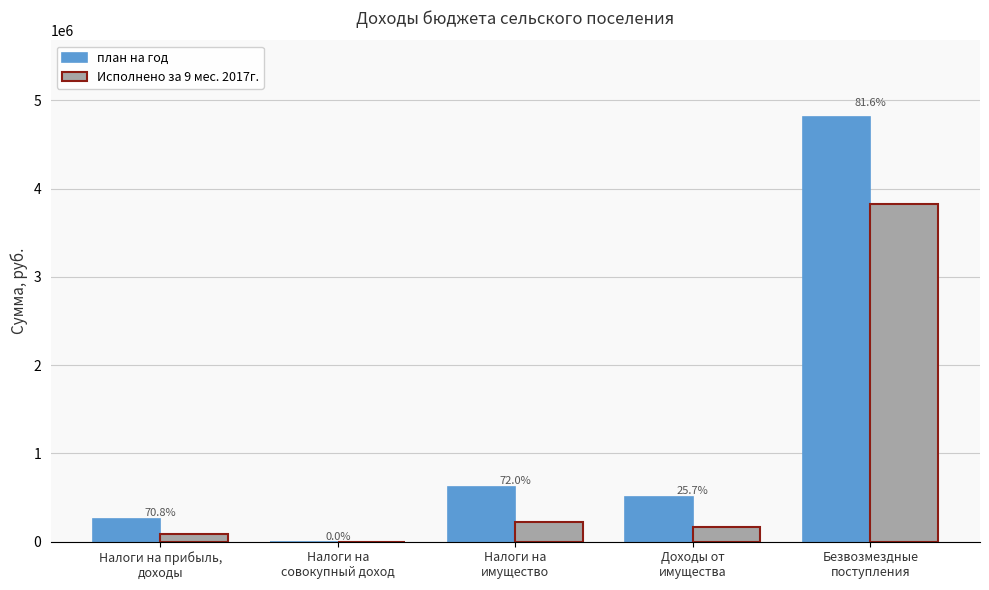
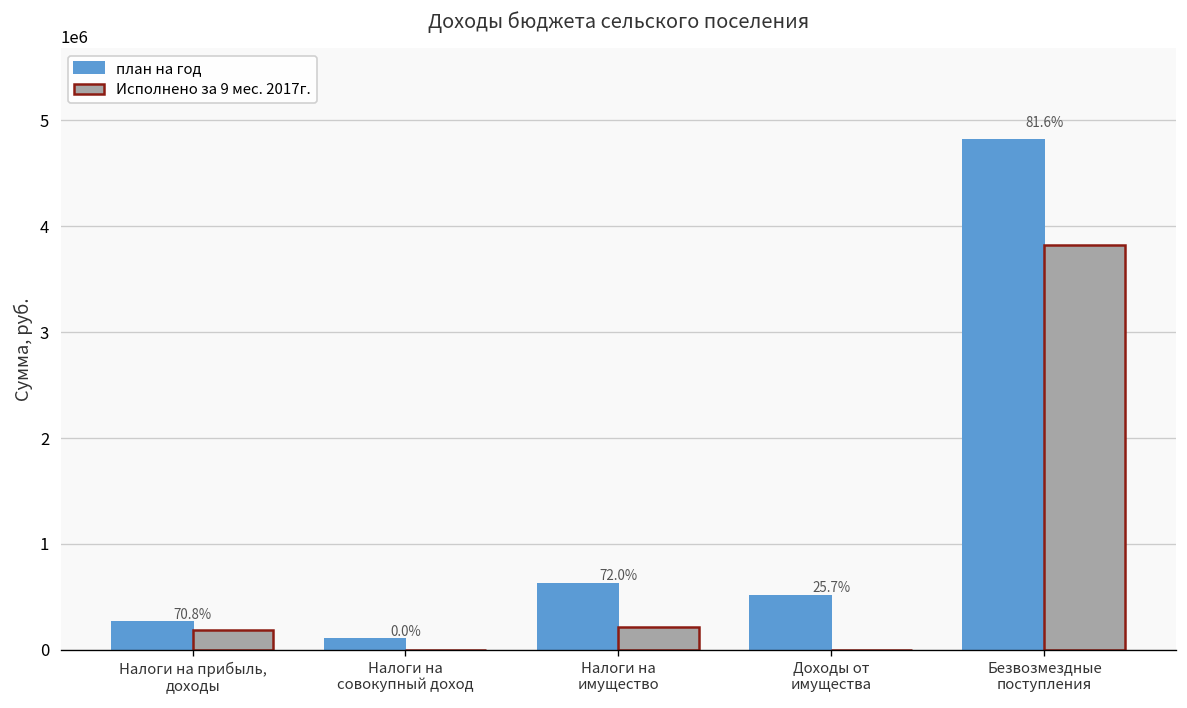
Исполнено за 9 мес. 2017г., Налоги на прибыль, доходы: 100000 -> 200000
план на год, Налоги на совокупный доход: 0 -> 100000
Исполнено за 9 мес. 2017г., Доходы от имущества: 200000 -> 0
